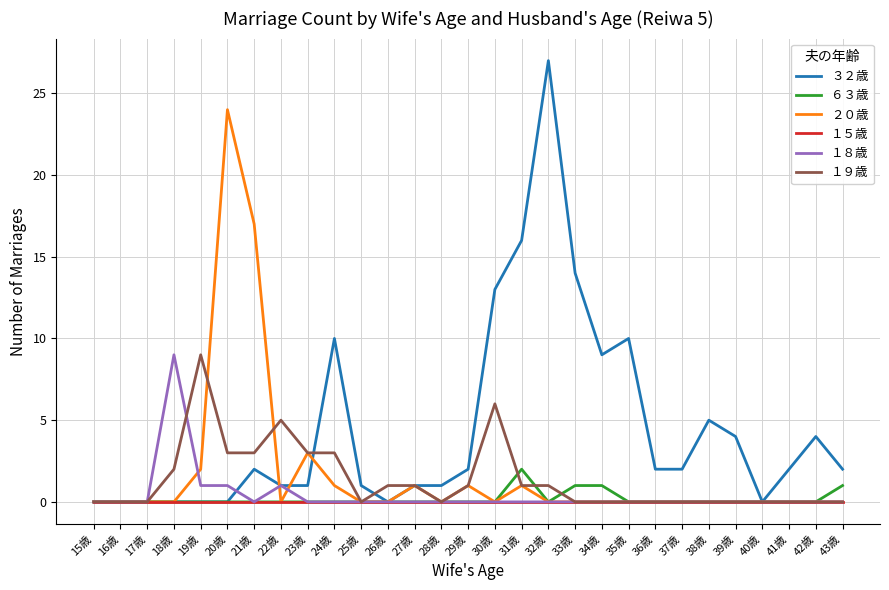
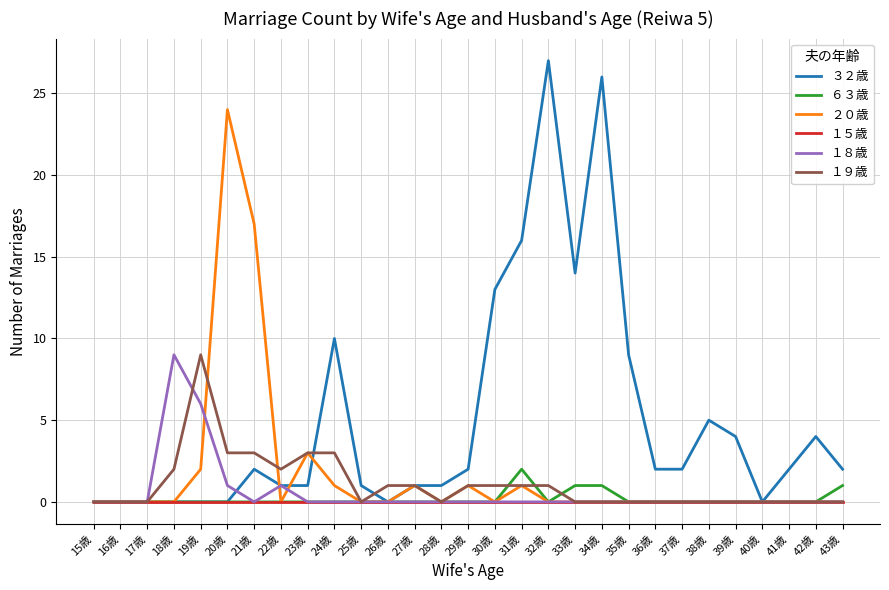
１８歳, 19歳: 1 -> 6
１９歳, 22歳: 5 -> 2
１９歳, 30歳: 6 -> 1
３２歳, 34歳: 9 -> 26
３２歳, 35歳: 10 -> 9
